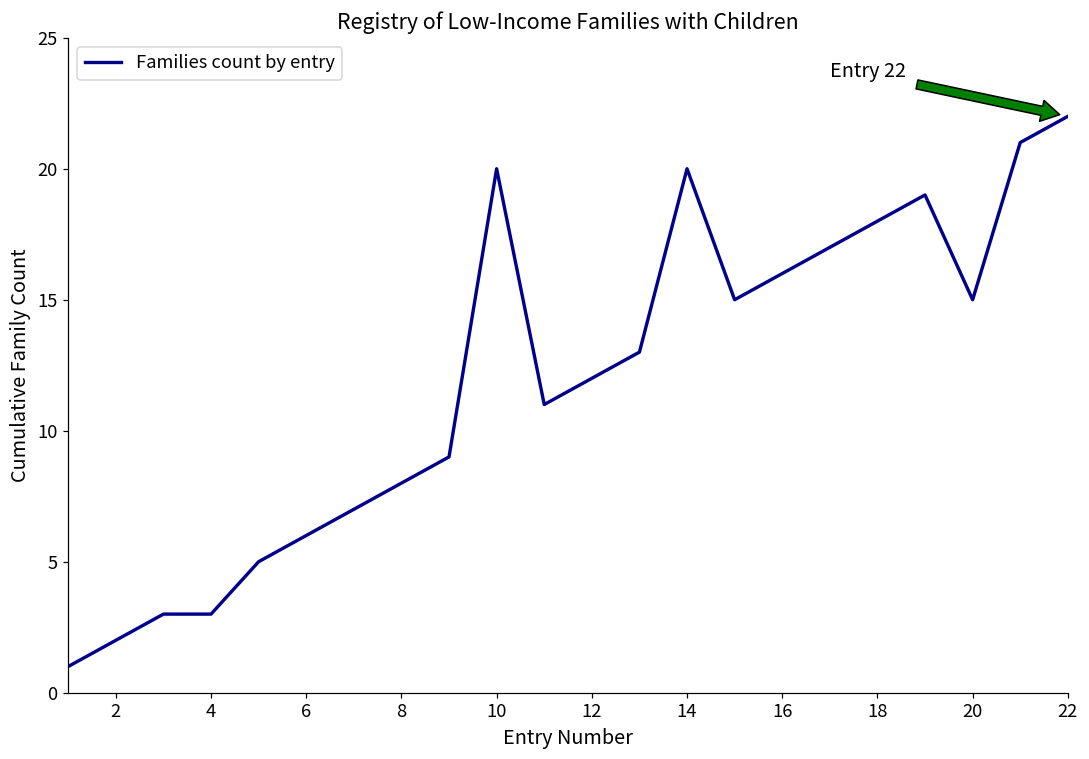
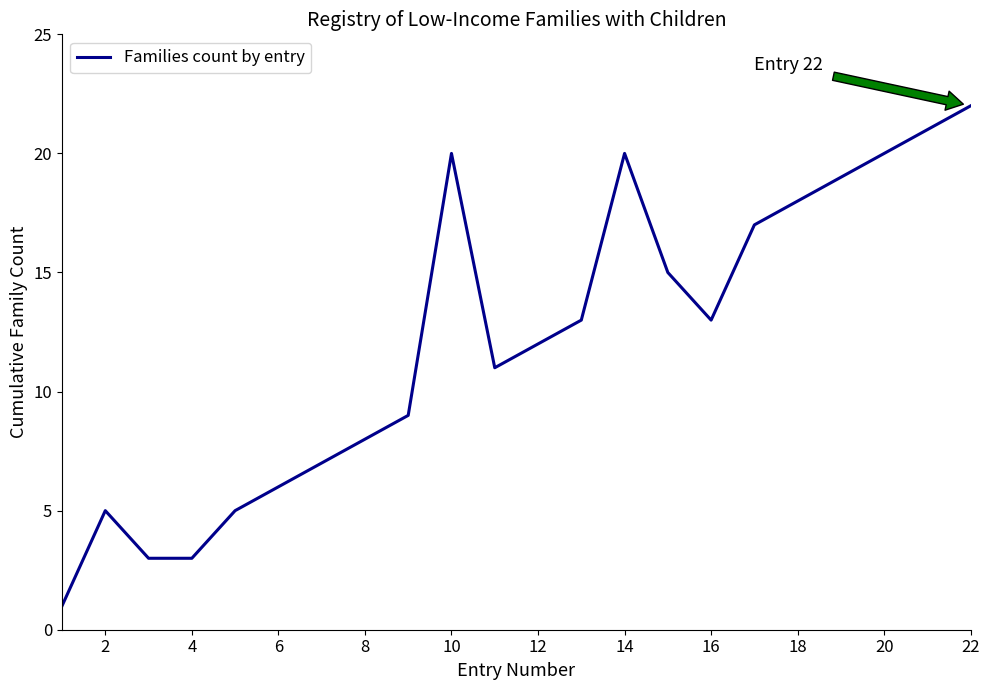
2: 2 -> 5
16: 16 -> 13
20: 15 -> 20
